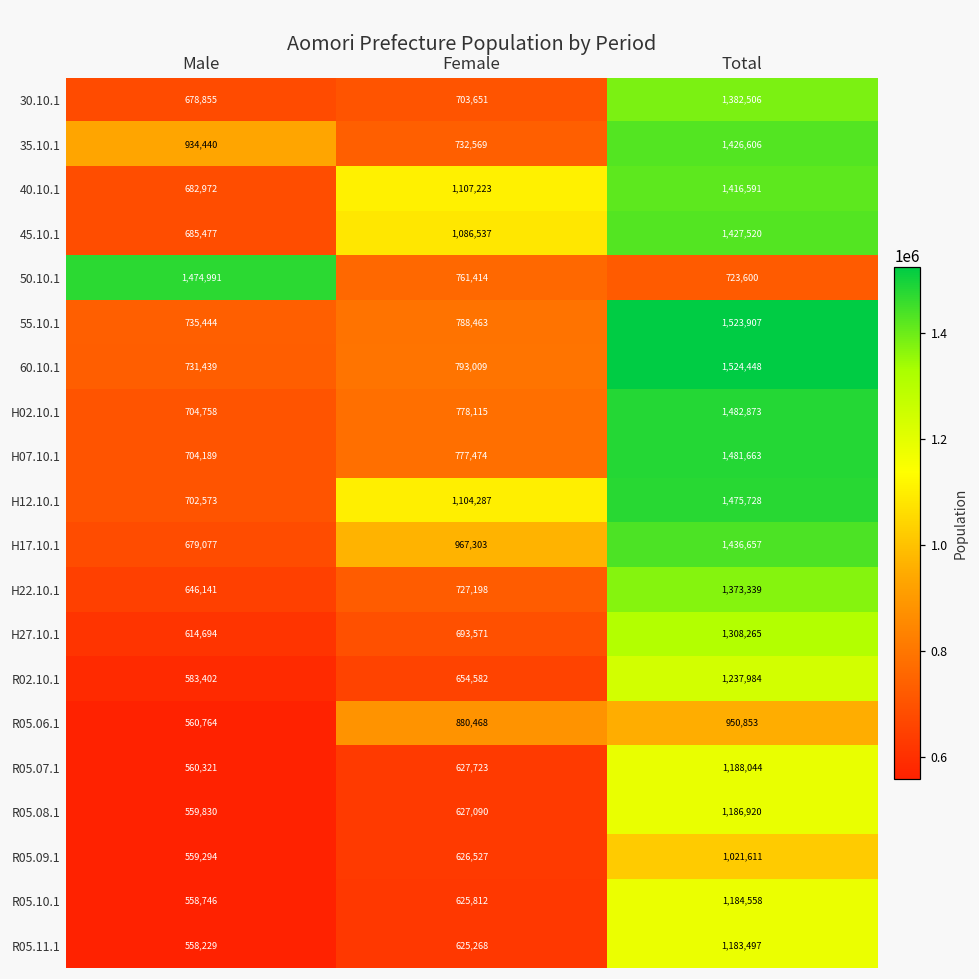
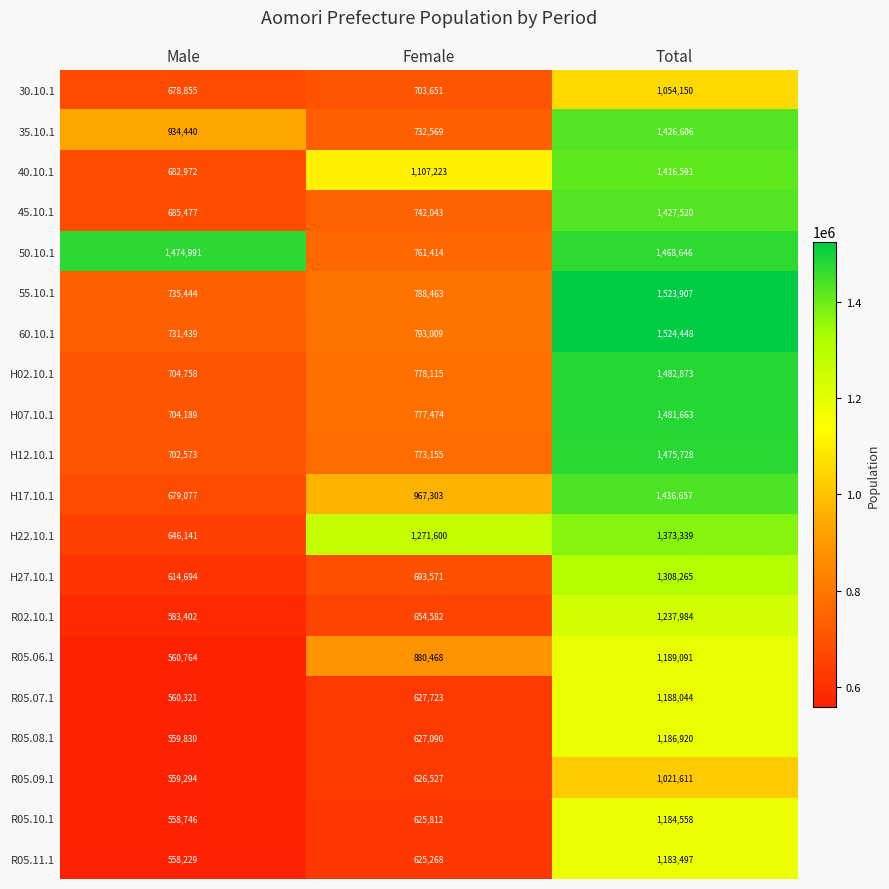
30.10.1, Total: 1,382,506 -> 1,054,150
45.10.1, Female: 1,086,537 -> 742,043
50.10.1, Total: 723,600 -> 1,468,646
H12.10.1, Female: 1,104,287 -> 773,155
H22.10.1, Female: 727,198 -> 1,271,600
R05.06.1, Total: 950,853 -> 1,189,091
